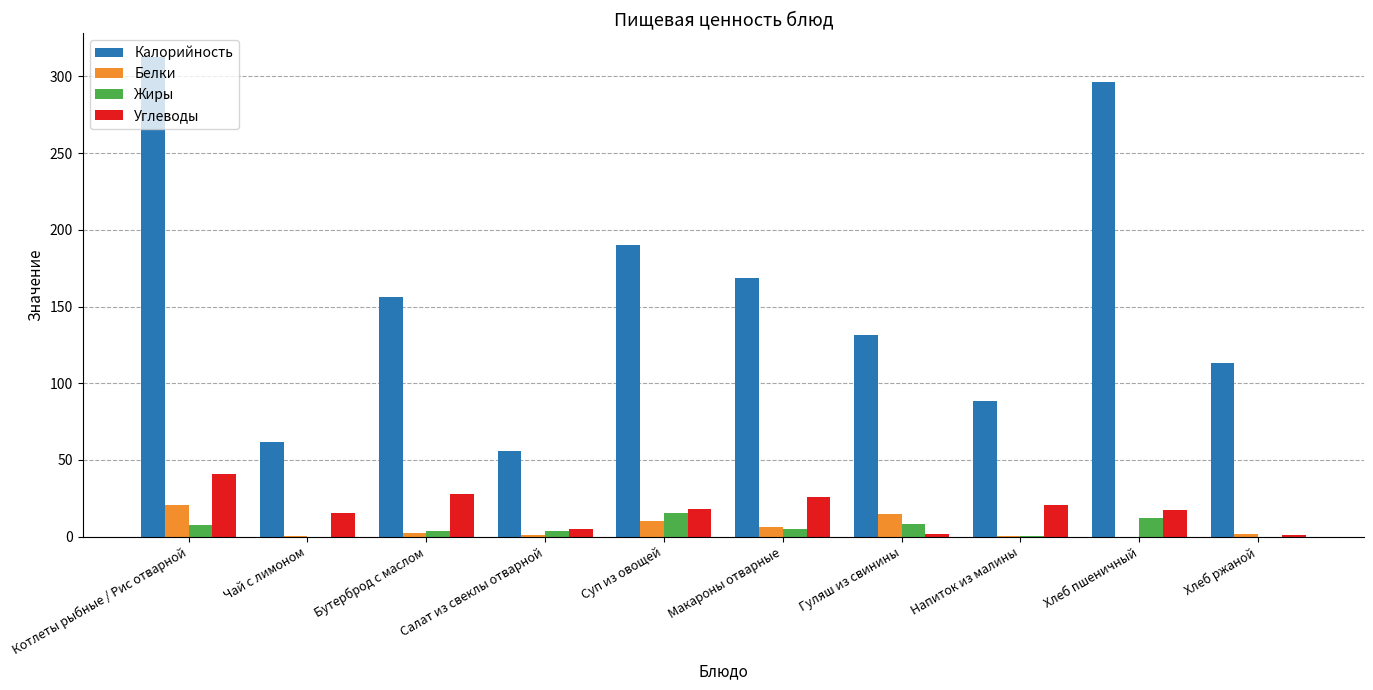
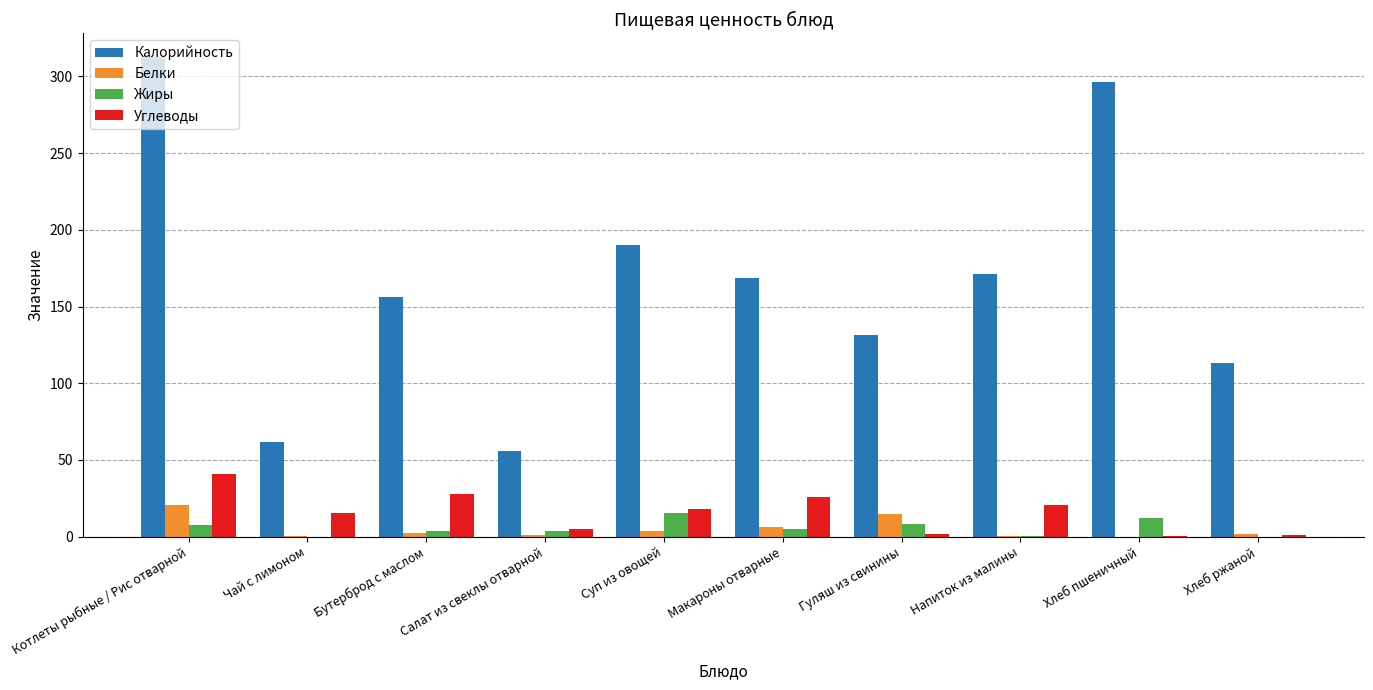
Белки, Суп из овощей: 10 -> 4
Калорийность, Напиток из малины: 88 -> 172
Углеводы, Хлеб пшеничный: 17 -> 0
